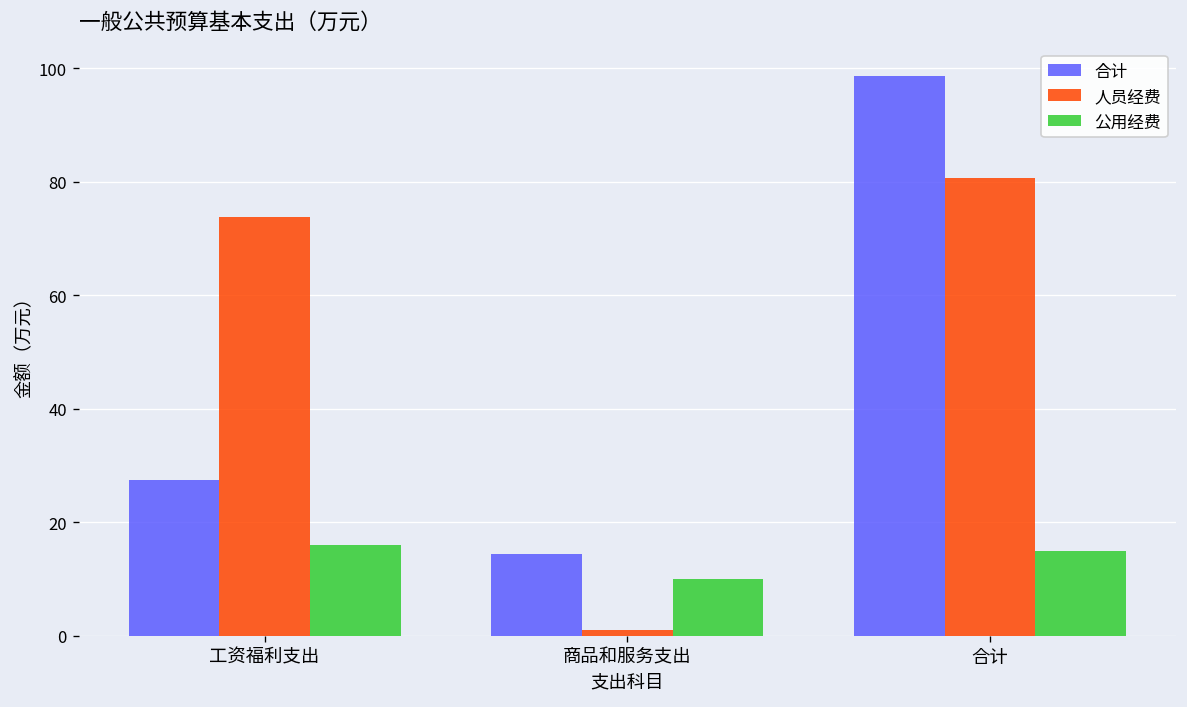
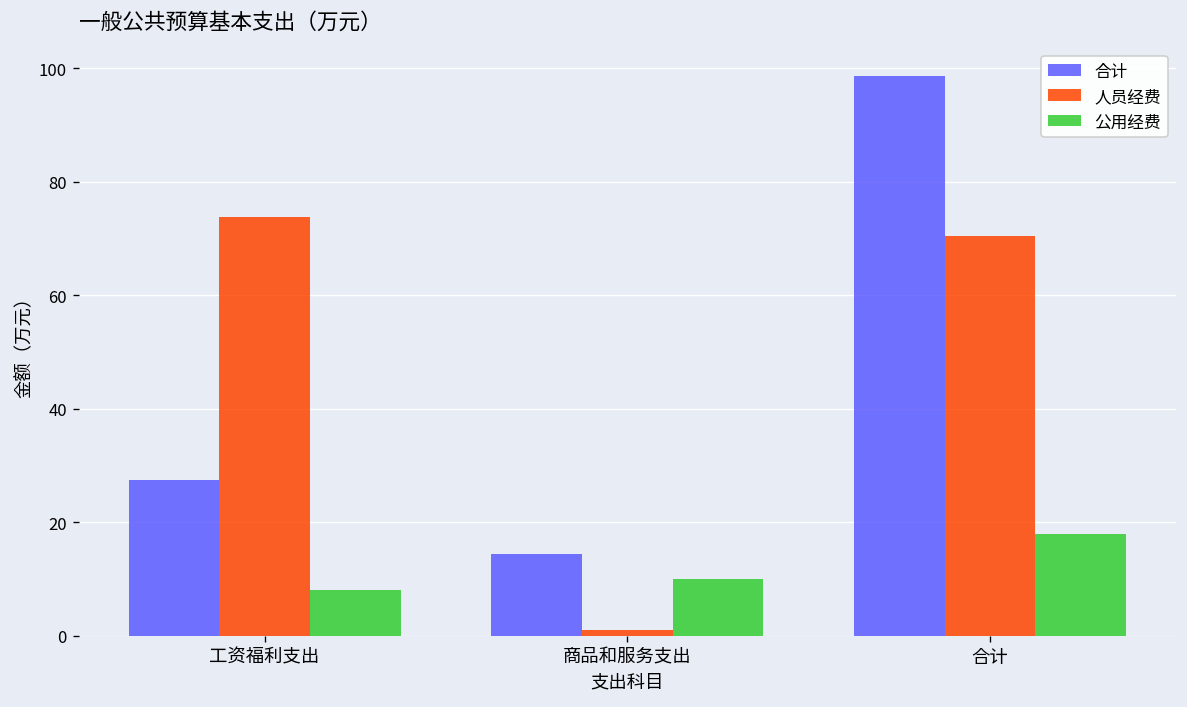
公用经费, 工资福利支出: 16 -> 8
人员经费, 合计: 81 -> 71
公用经费, 合计: 15 -> 18
